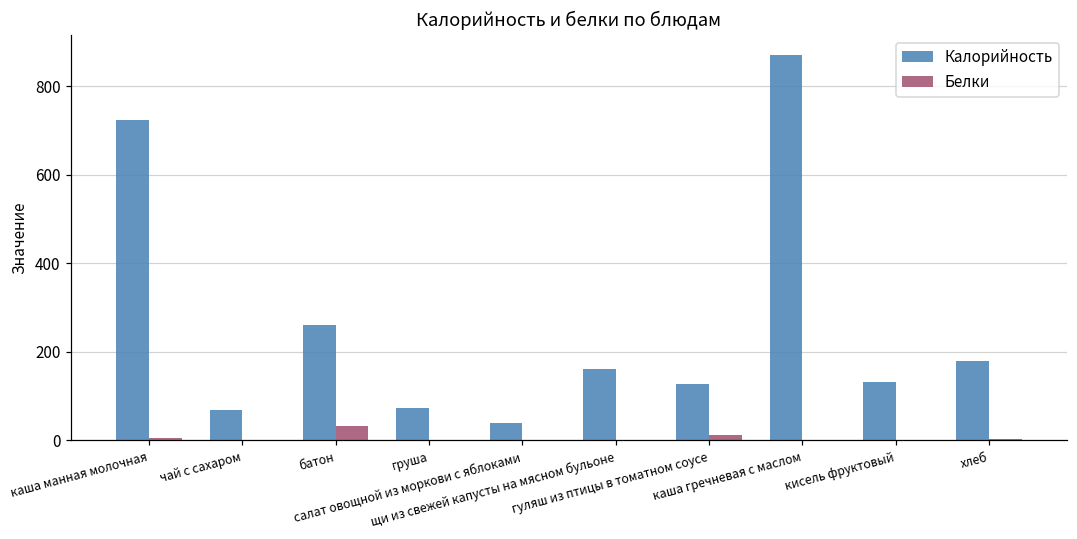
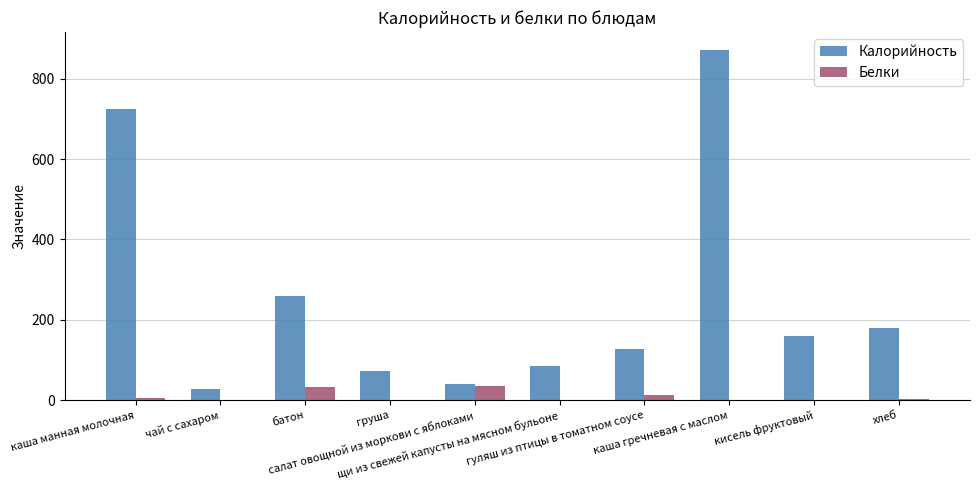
Калорийность, чай с сахаром: 70 -> 30
Белки, салат овощной из моркови с яблоками: 0 -> 40
Калорийность, щи из свежей капусты на мясном бульоне: 160 -> 90
Калорийность, кисель фруктовый: 130 -> 160
